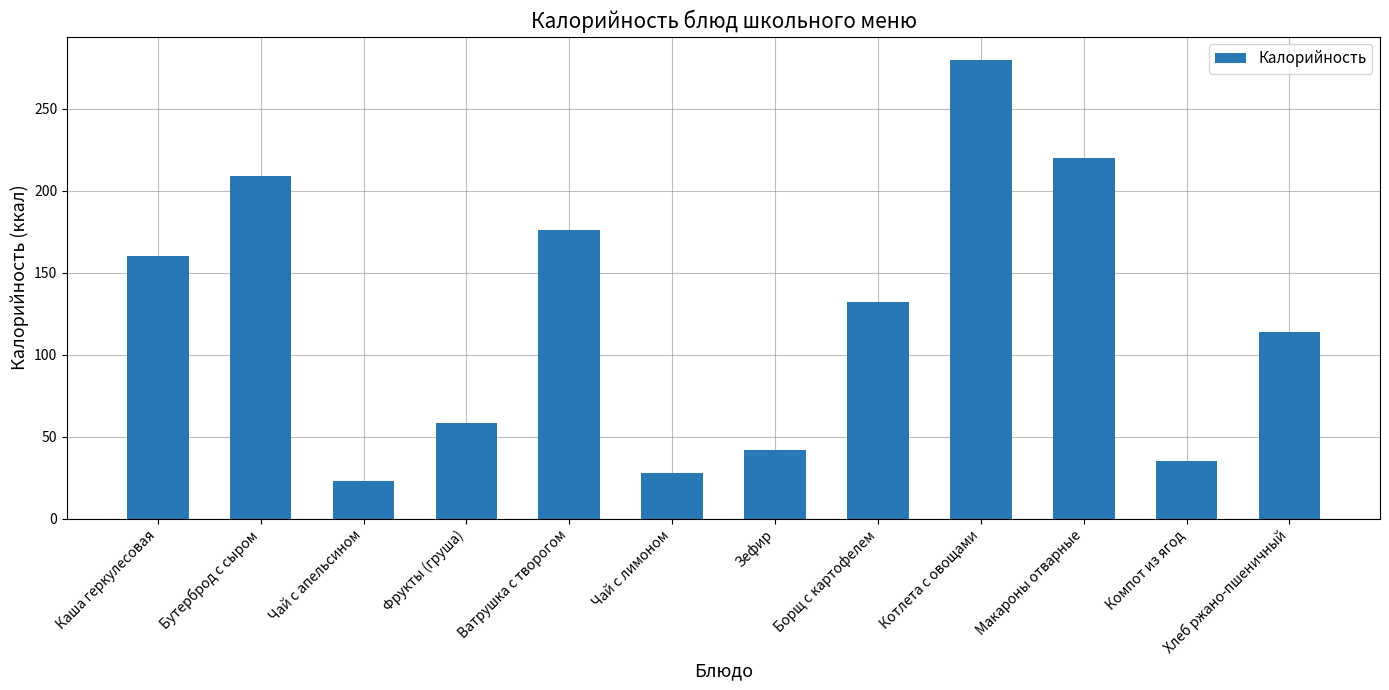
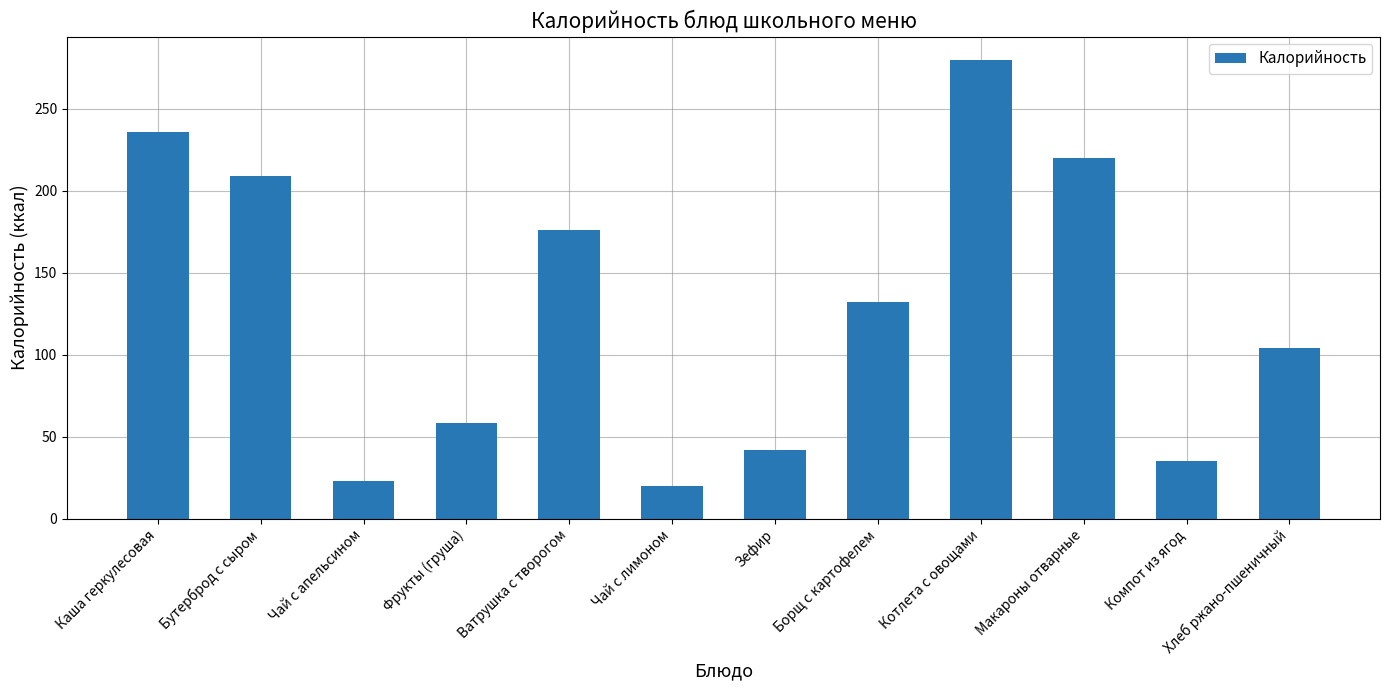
Каша геркулесовая: 160 -> 236
Чай с лимоном: 28 -> 20
Хлеб ржано-пшеничный: 114 -> 104
